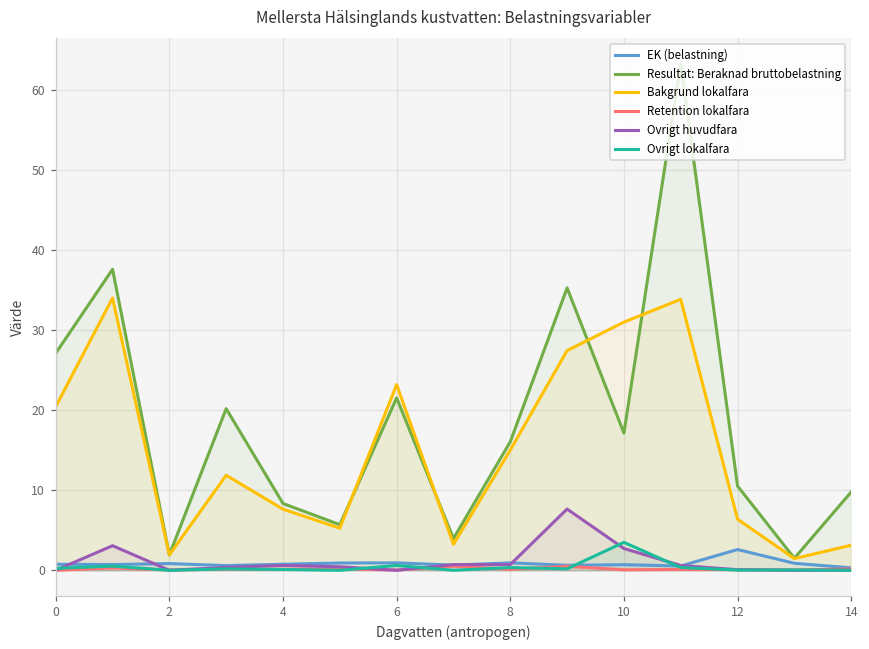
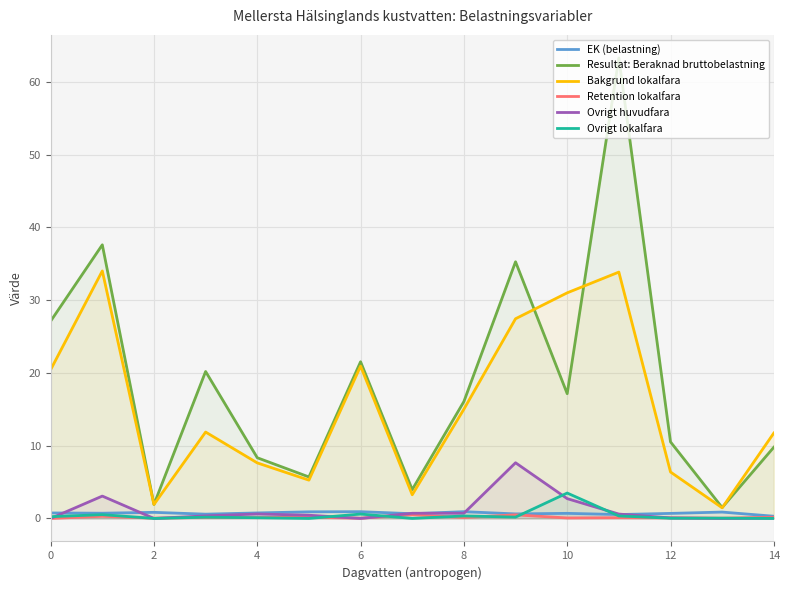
Bakgrund lokalfara, 6: 23 -> 21
EK (belastning), 12: 3 -> 1
Bakgrund lokalfara, 14: 3 -> 12
